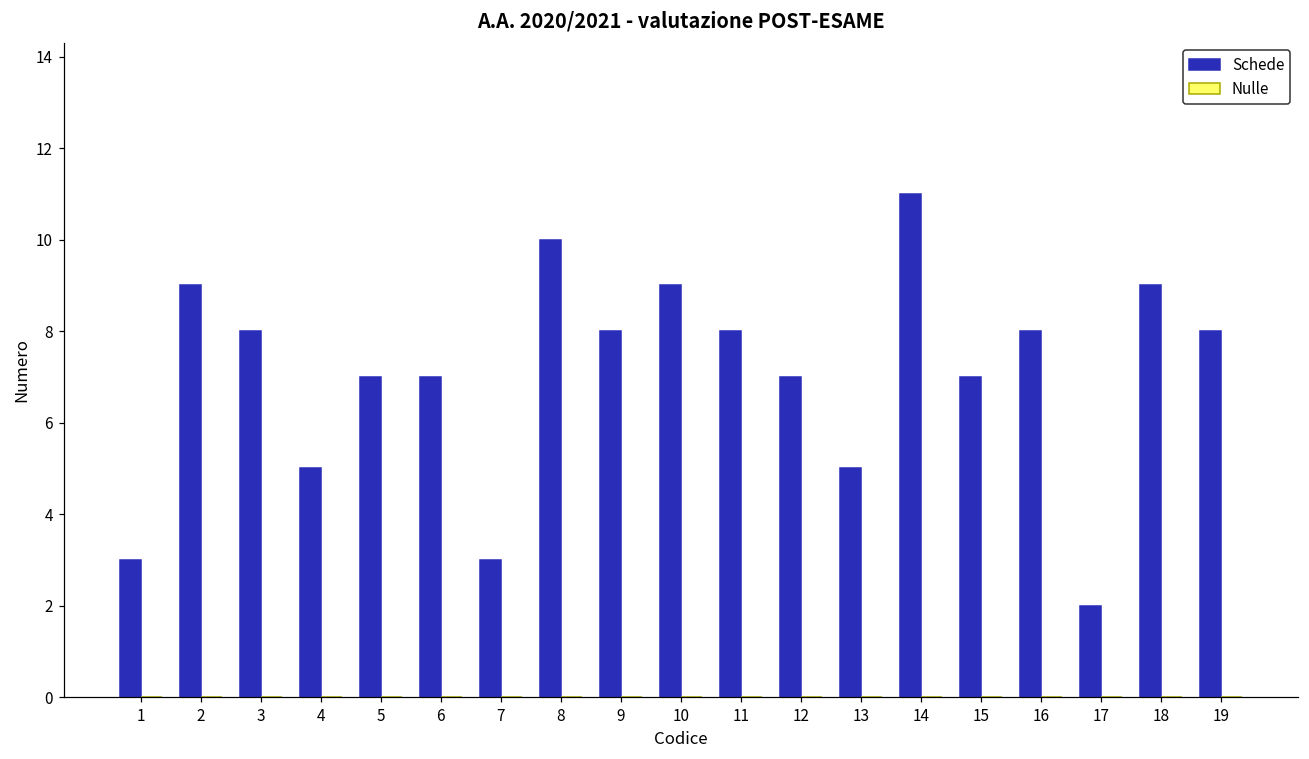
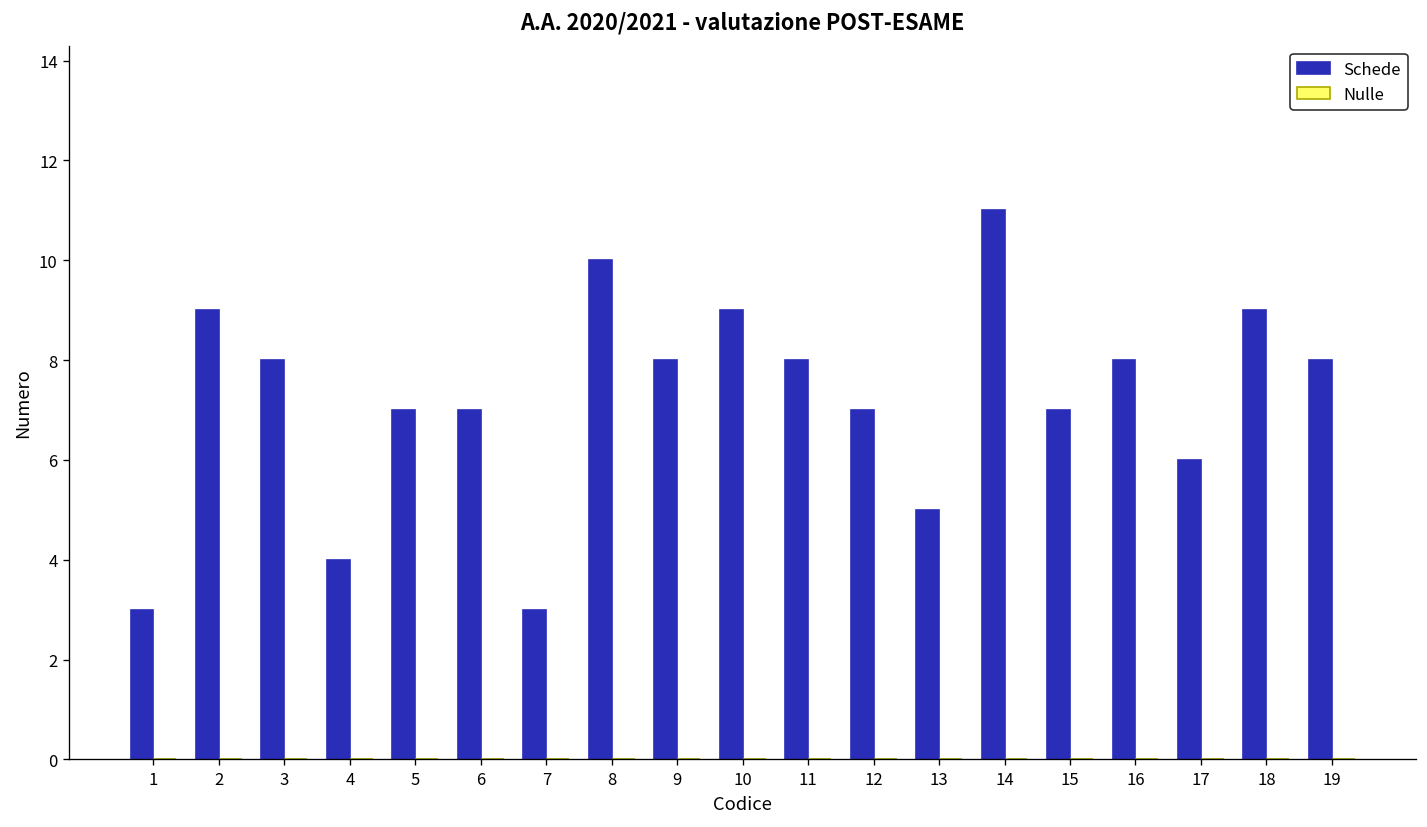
Schede, 4: 5 -> 4
Schede, 17: 2 -> 6
